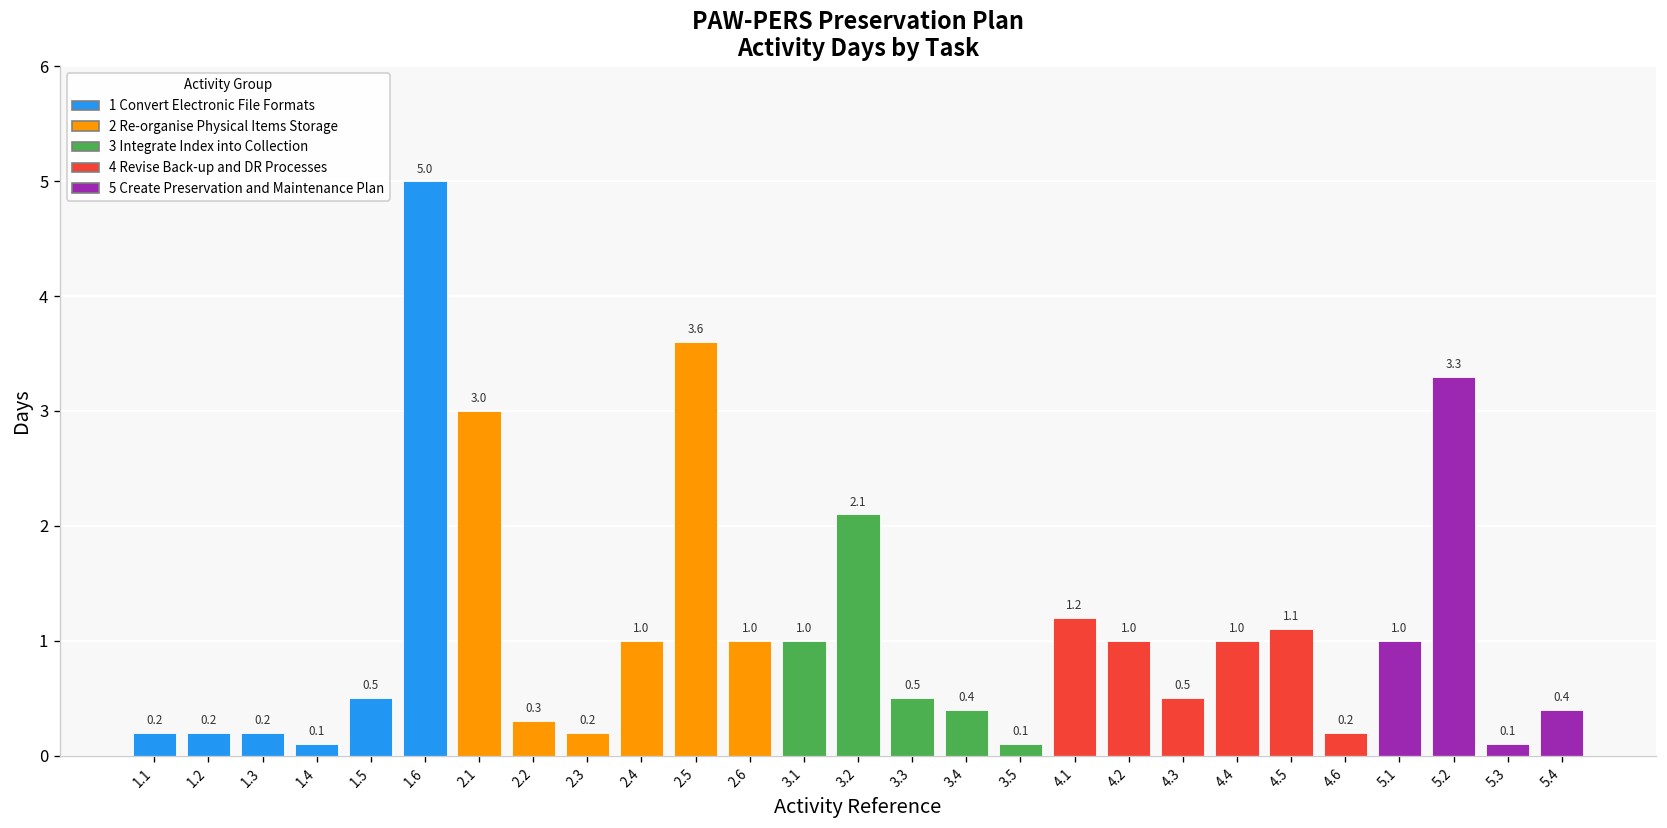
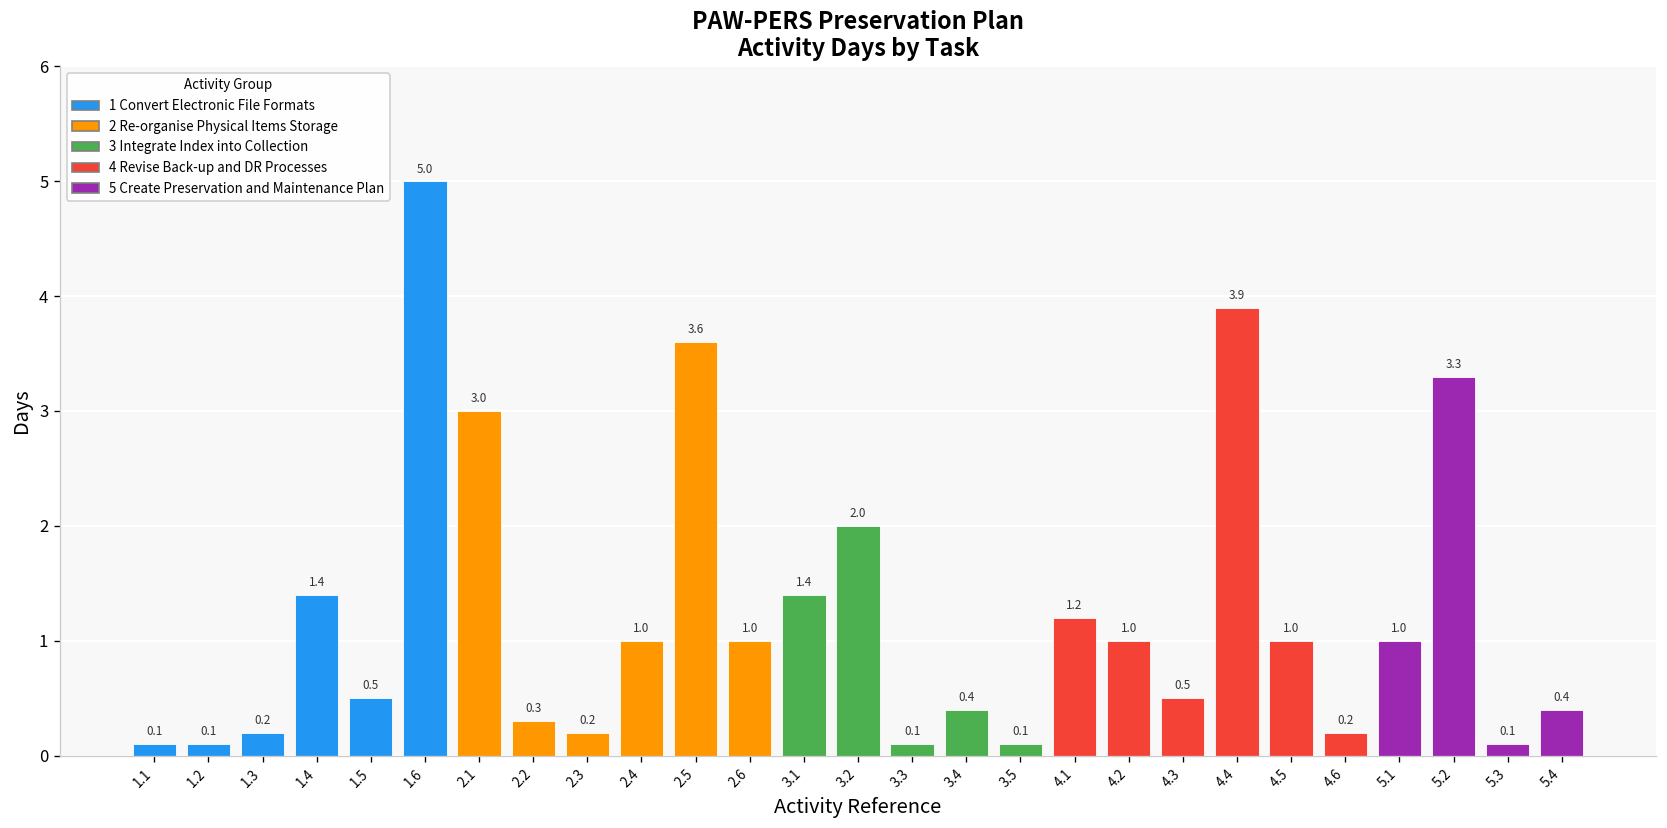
1.1: 0.2 -> 0.1
1.2: 0.2 -> 0.1
1.4: 0.1 -> 1.4
3.1: 1.0 -> 1.4
3.2: 2.1 -> 2.0
3.3: 0.5 -> 0.1
4.4: 1.0 -> 3.9
4.5: 1.1 -> 1.0
